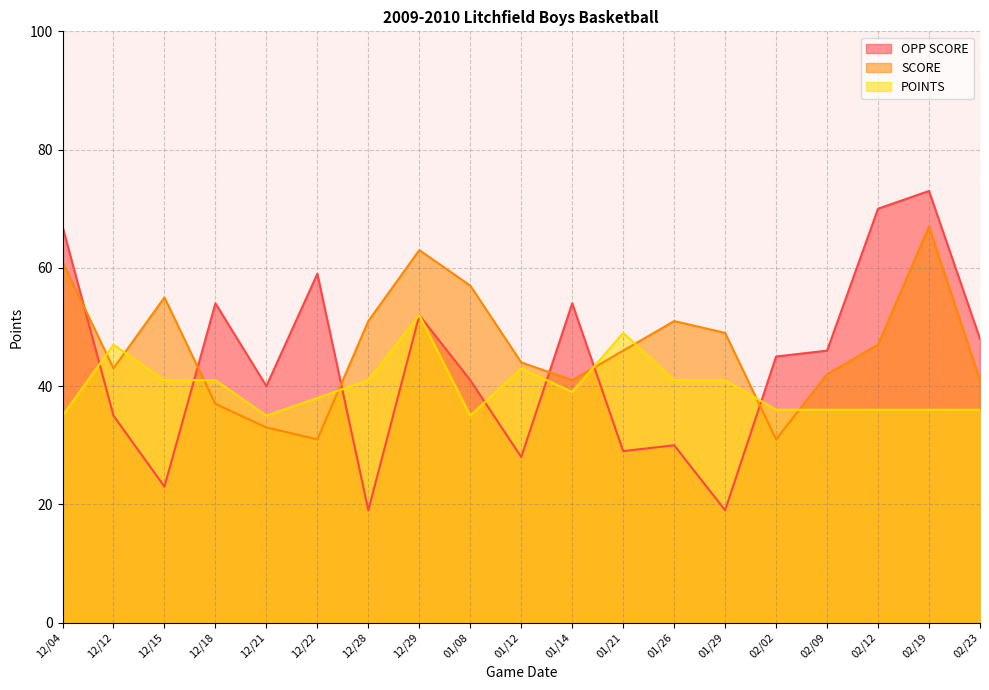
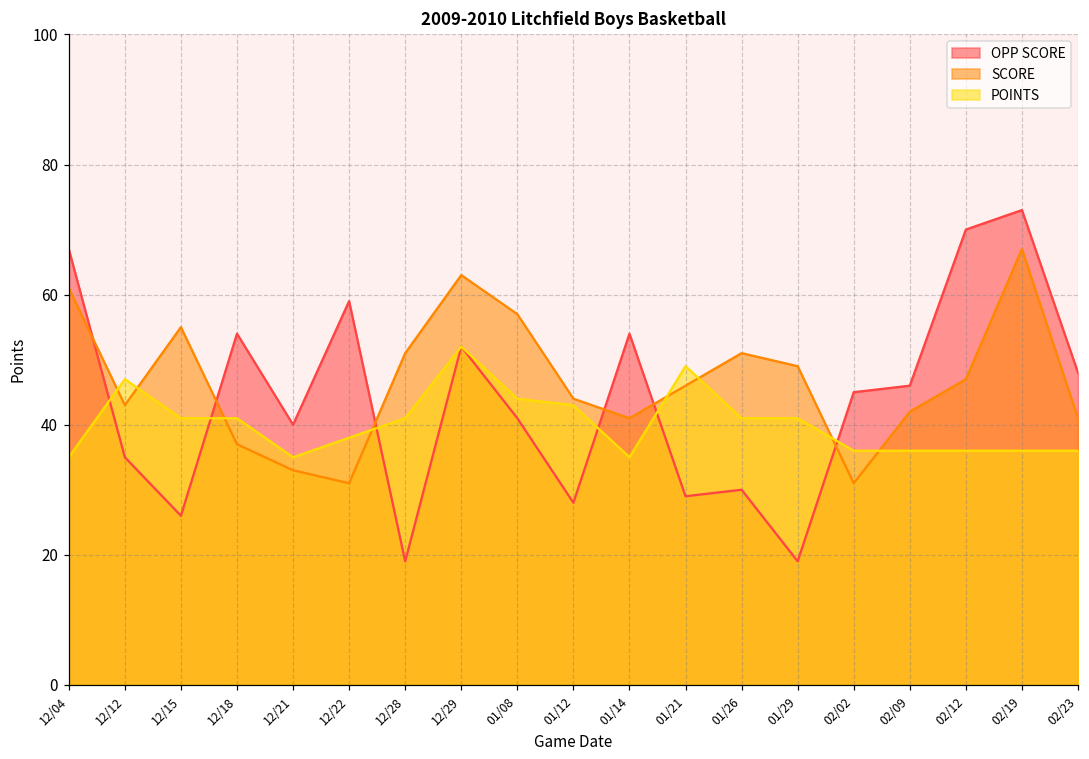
OPP SCORE, 12/15: 23 -> 26
POINTS, 01/08: 35 -> 44
POINTS, 01/14: 39 -> 35
